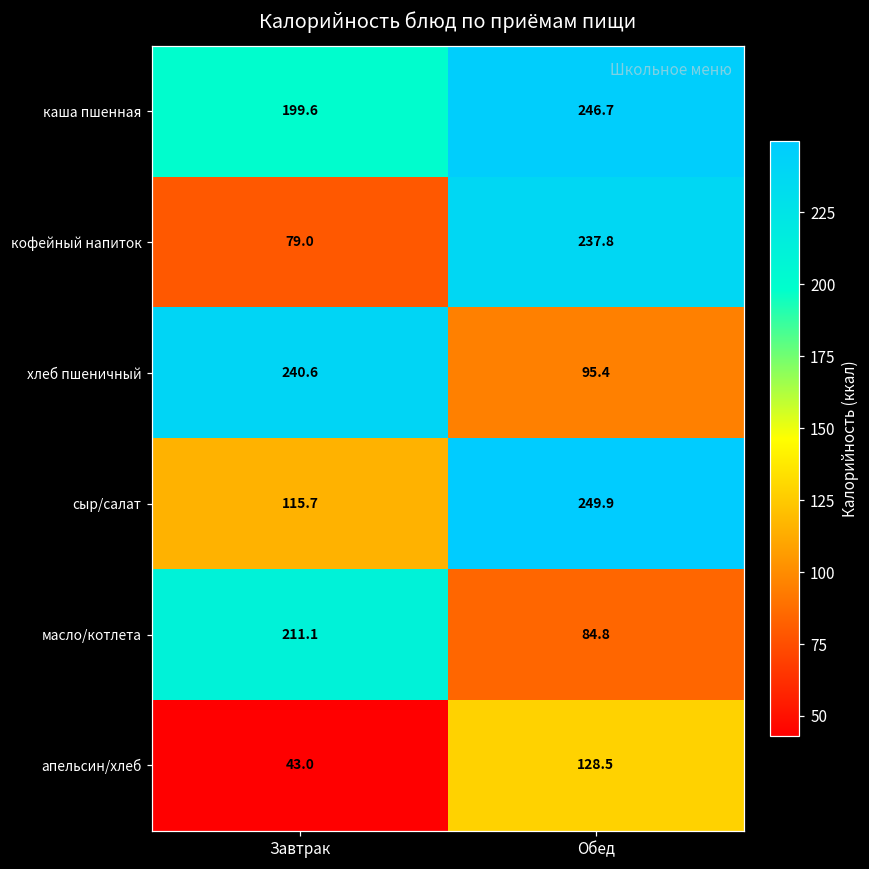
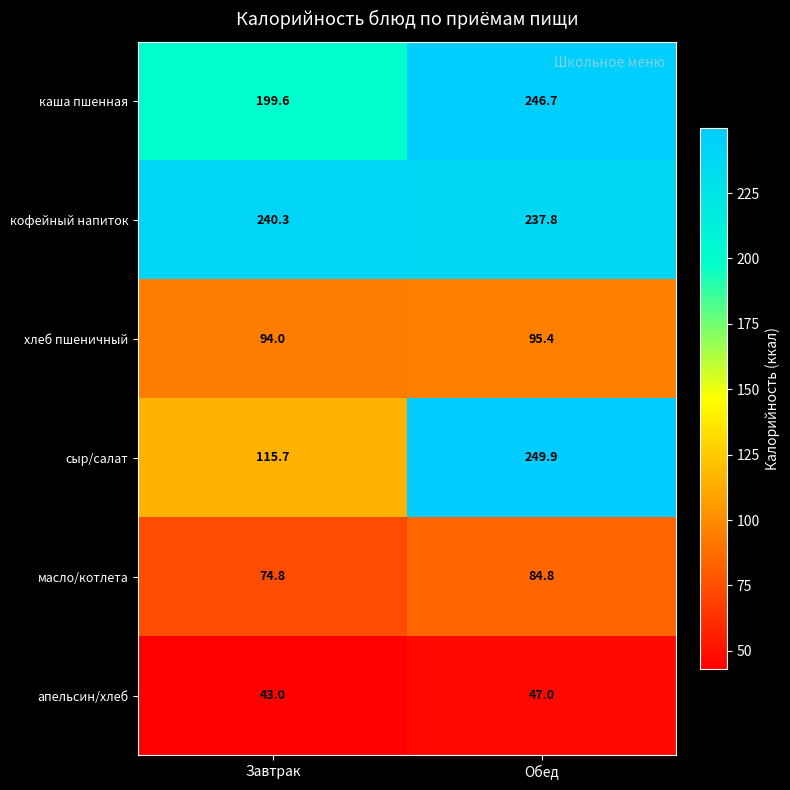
кофейный напиток, Завтрак: 79.0 -> 240.3
хлеб пшеничный, Завтрак: 240.6 -> 94.0
масло/котлета, Завтрак: 211.1 -> 74.8
апельсин/хлеб, Обед: 128.5 -> 47.0
